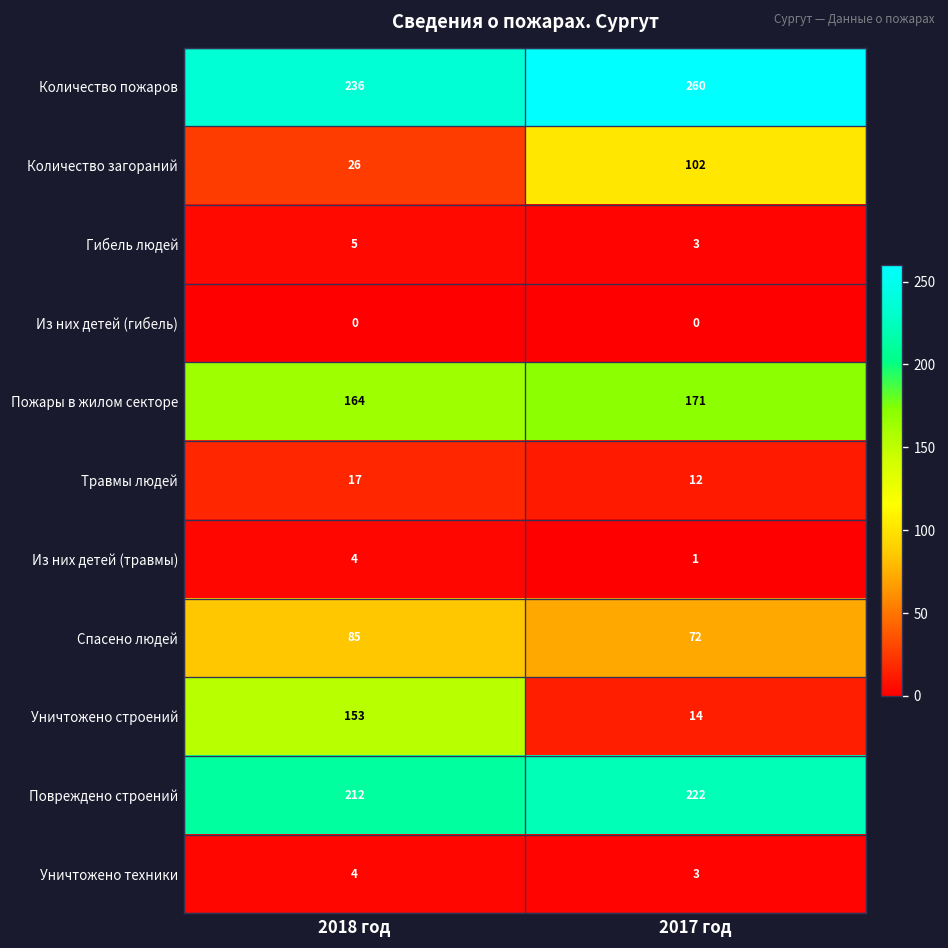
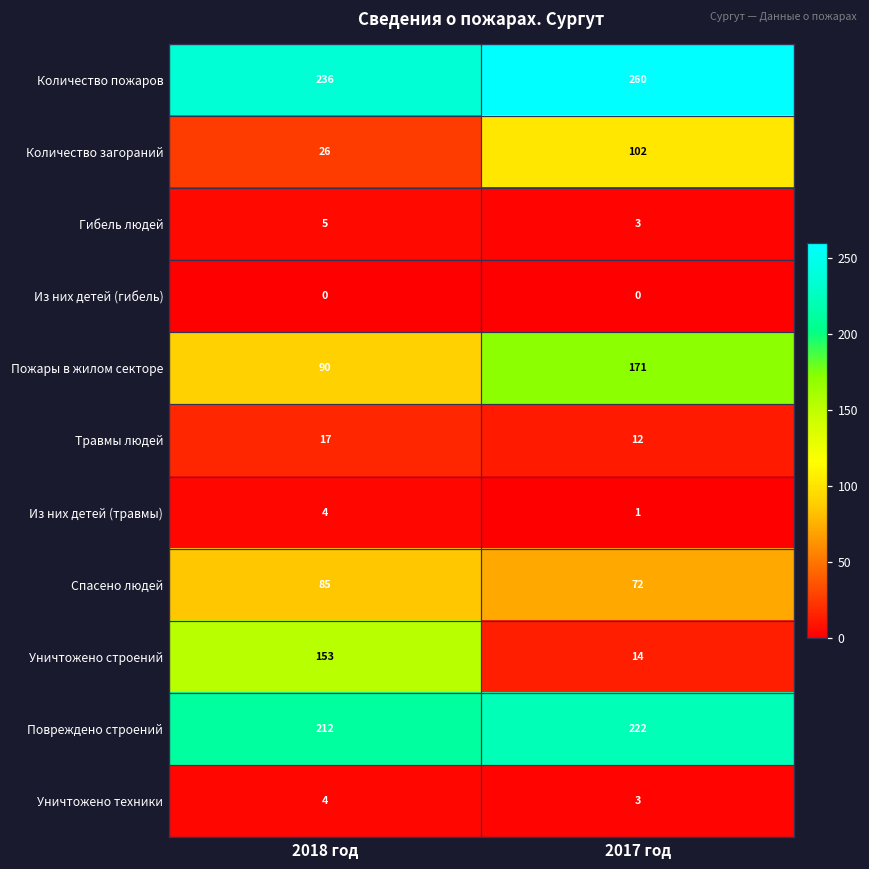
Пожары в жилом секторе, 2018 год: 164 -> 90
